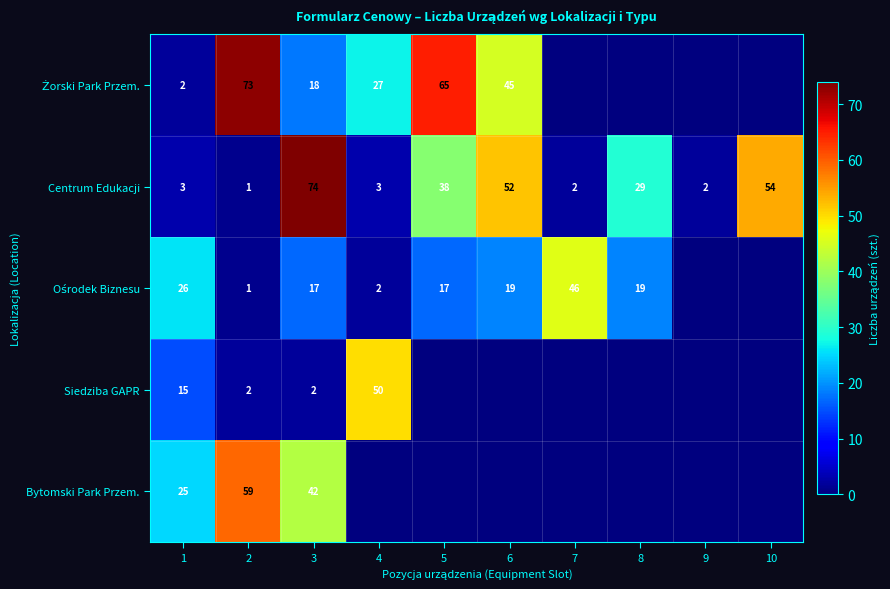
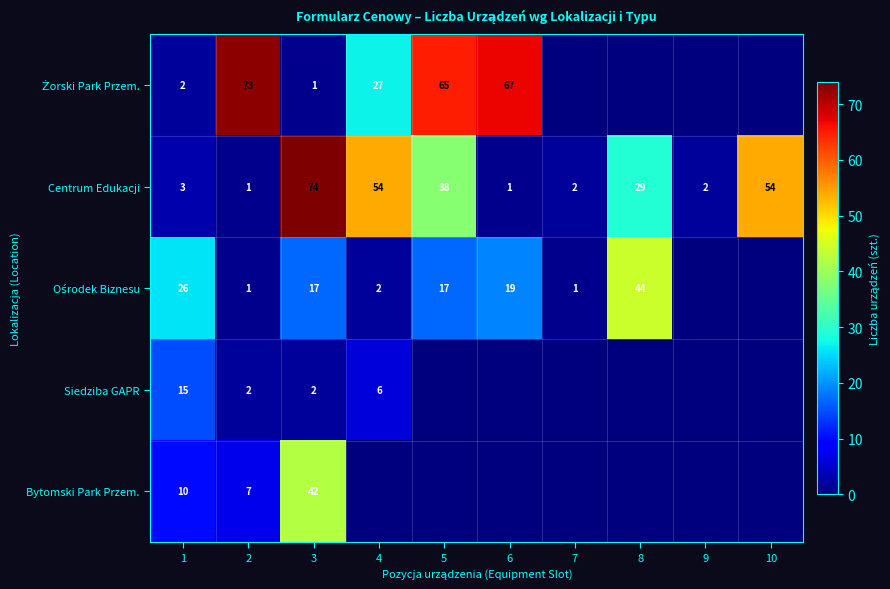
Żorski Park Przem., 3: 18 -> 1
Żorski Park Przem., 6: 45 -> 67
Centrum Edukacji, 4: 3 -> 54
Centrum Edukacji, 6: 52 -> 1
Ośrodek Biznesu, 7: 46 -> 1
Ośrodek Biznesu, 8: 19 -> 44
Siedziba GAPR, 4: 50 -> 6
Bytomski Park Przem., 1: 25 -> 10
Bytomski Park Przem., 2: 59 -> 7
